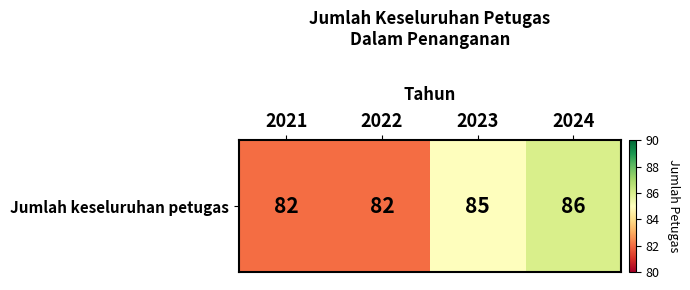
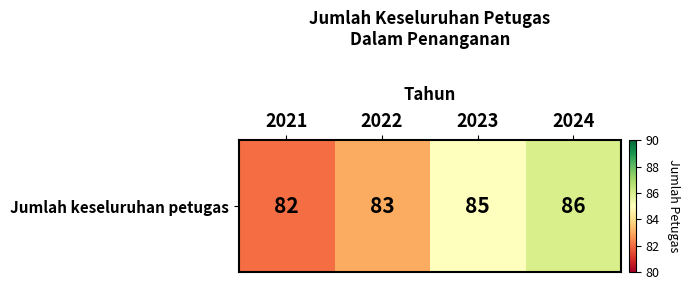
Jumlah keseluruhan petugas, 2022: 82 -> 83
